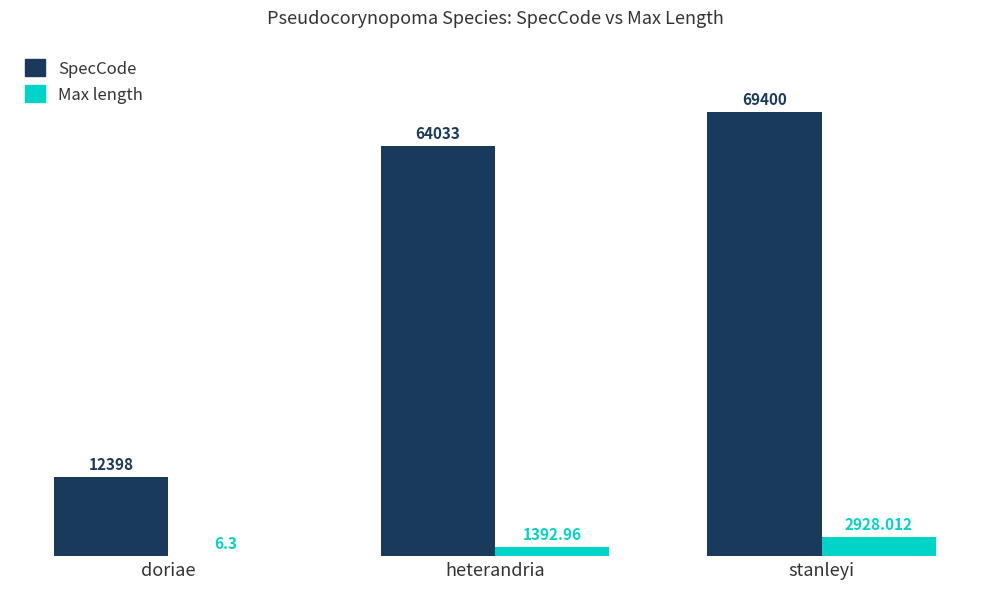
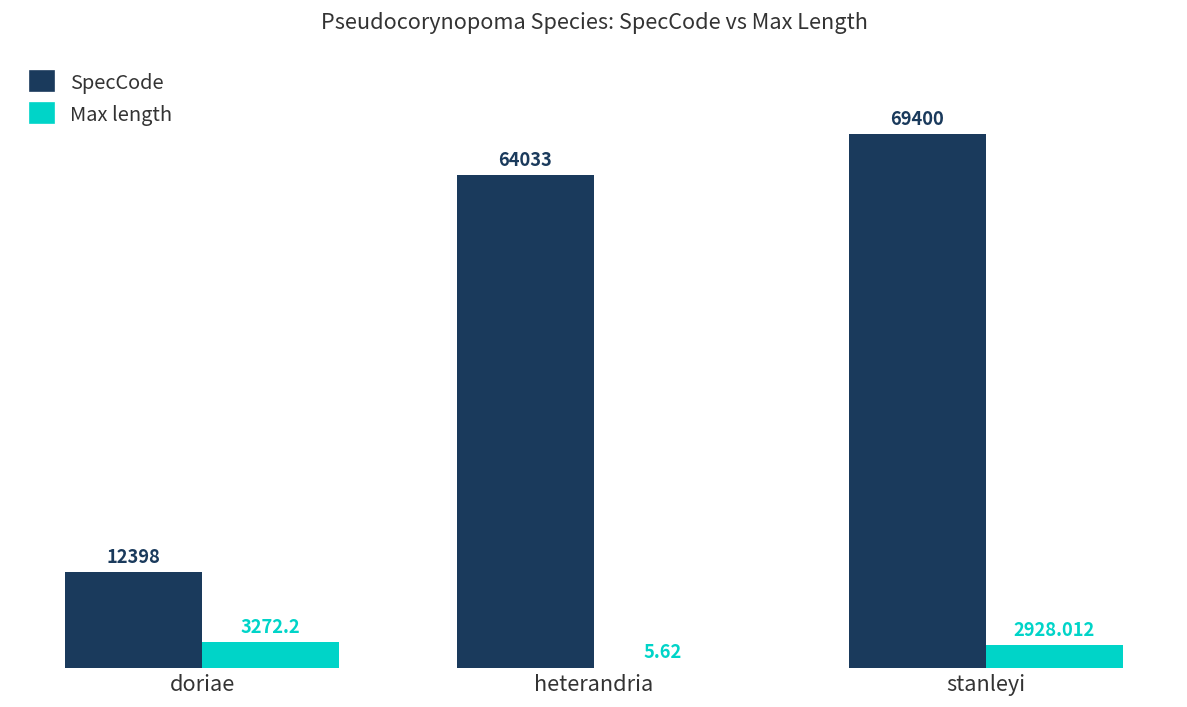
Max length, doriae: 6.3 -> 3272.2
Max length, heterandria: 1392.96 -> 5.62
